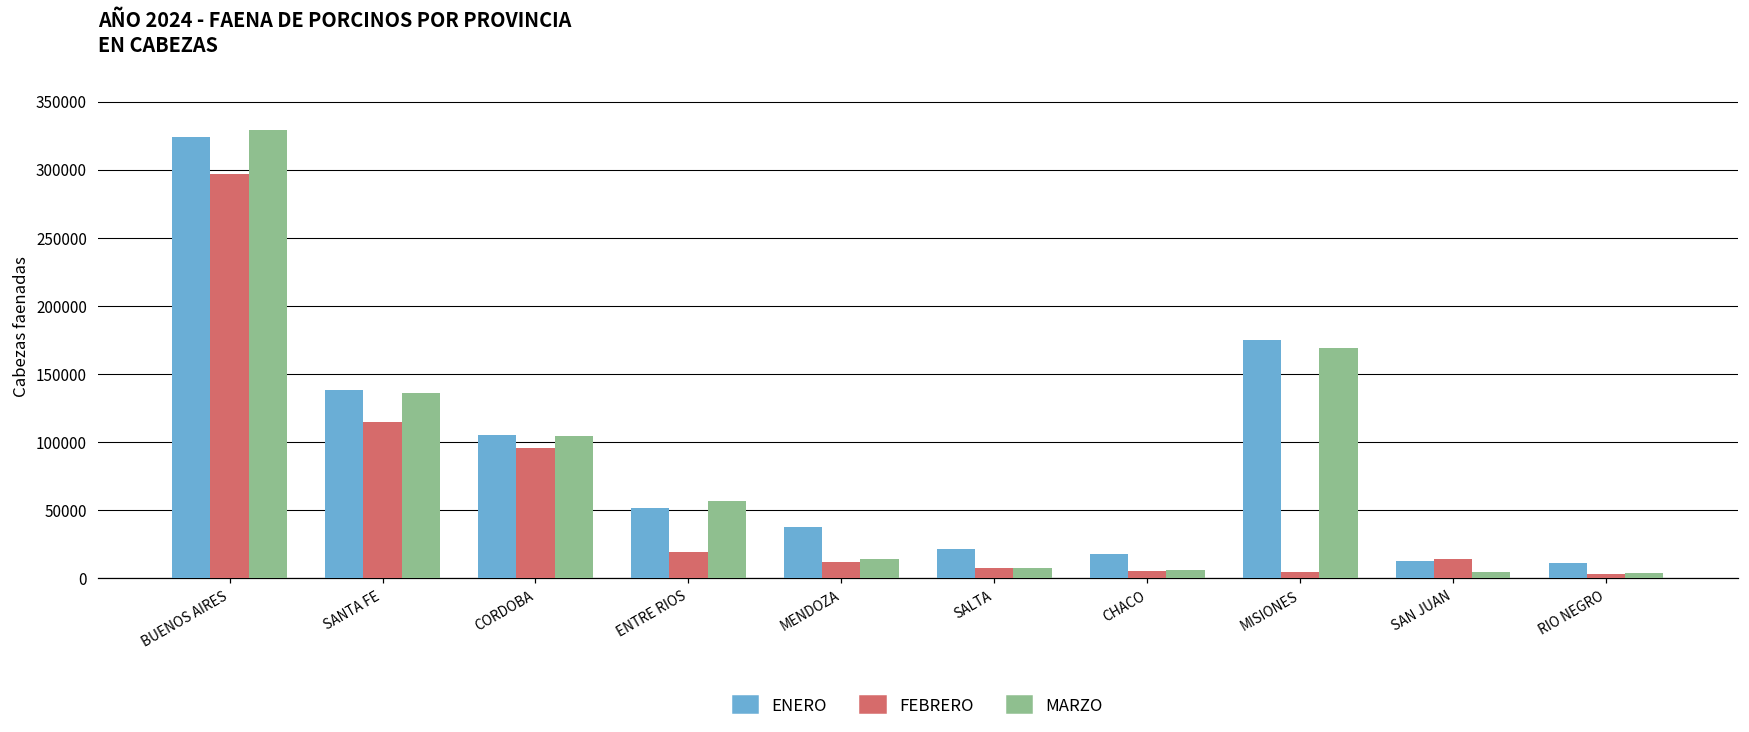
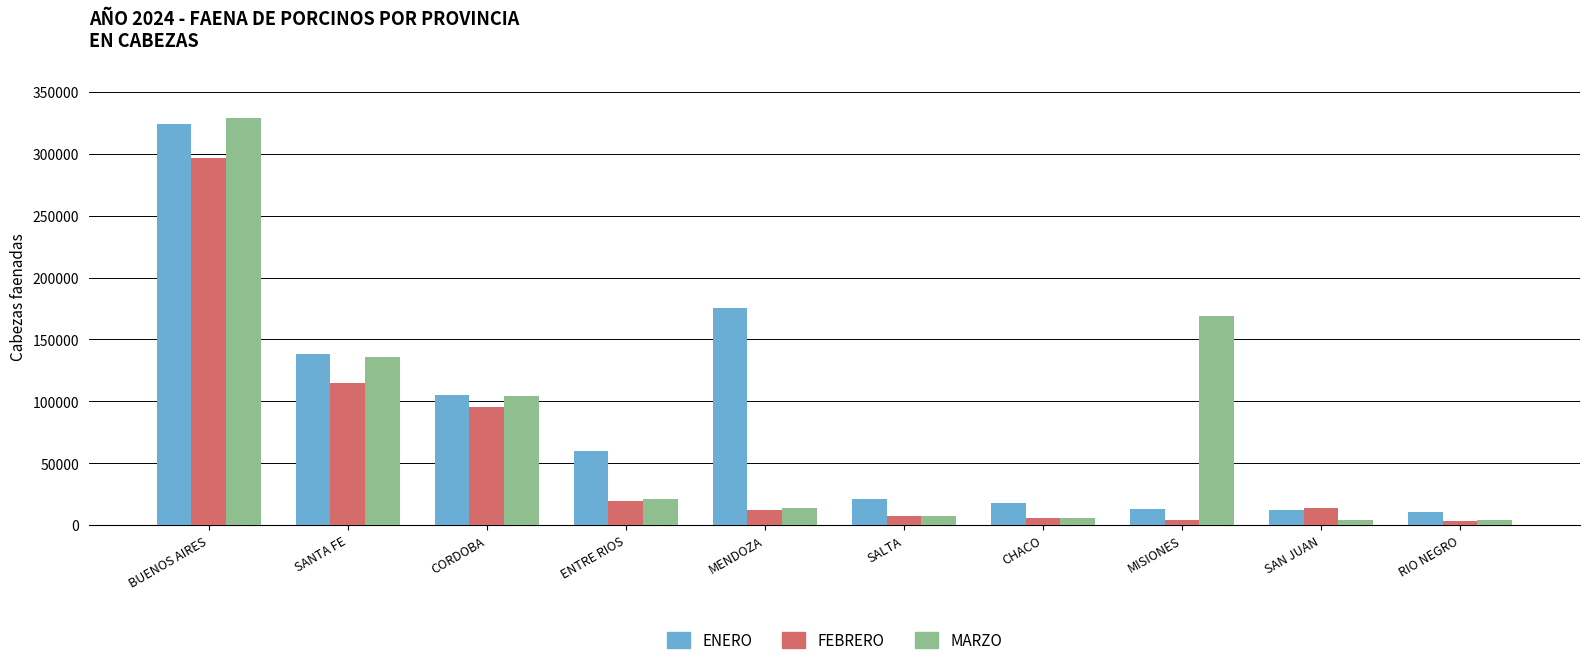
ENERO, ENTRE RIOS: 52000 -> 60000
MARZO, ENTRE RIOS: 57000 -> 21000
ENERO, MENDOZA: 37000 -> 175000
ENERO, MISIONES: 175000 -> 13000
